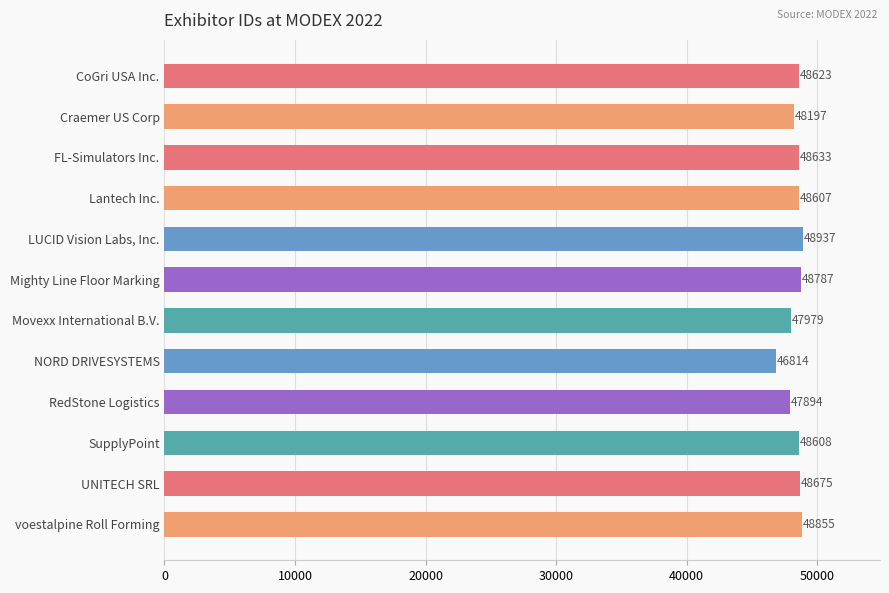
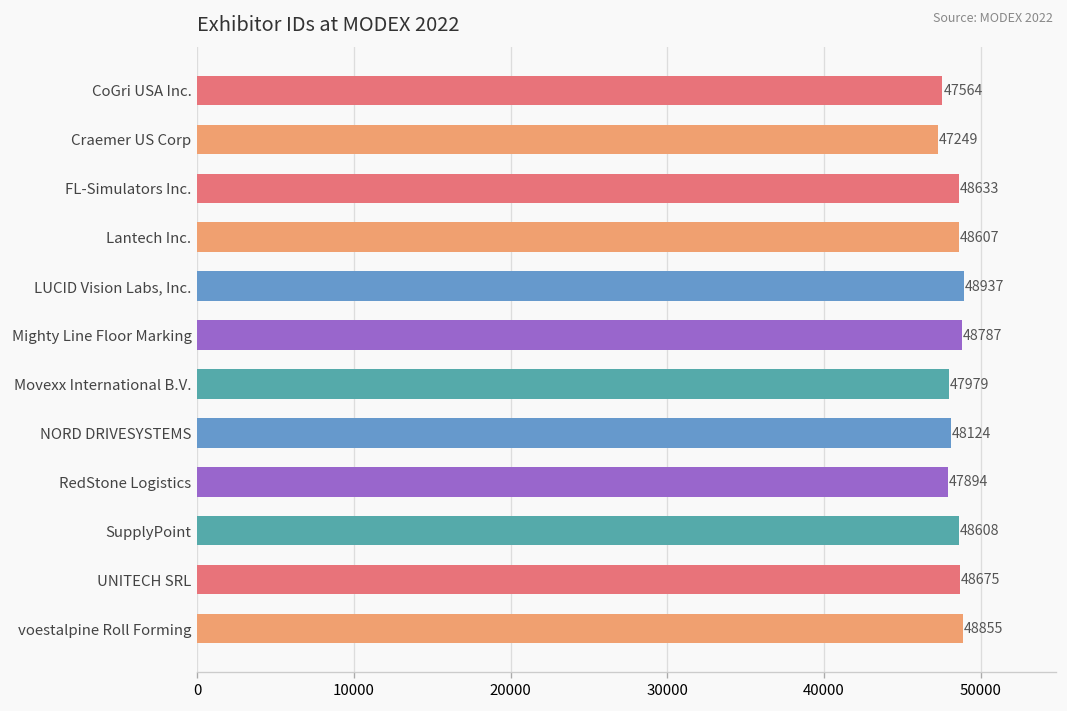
CoGri USA Inc.: 48623 -> 47564
Craemer US Corp: 48197 -> 47249
NORD DRIVESYSTEMS: 46814 -> 48124
